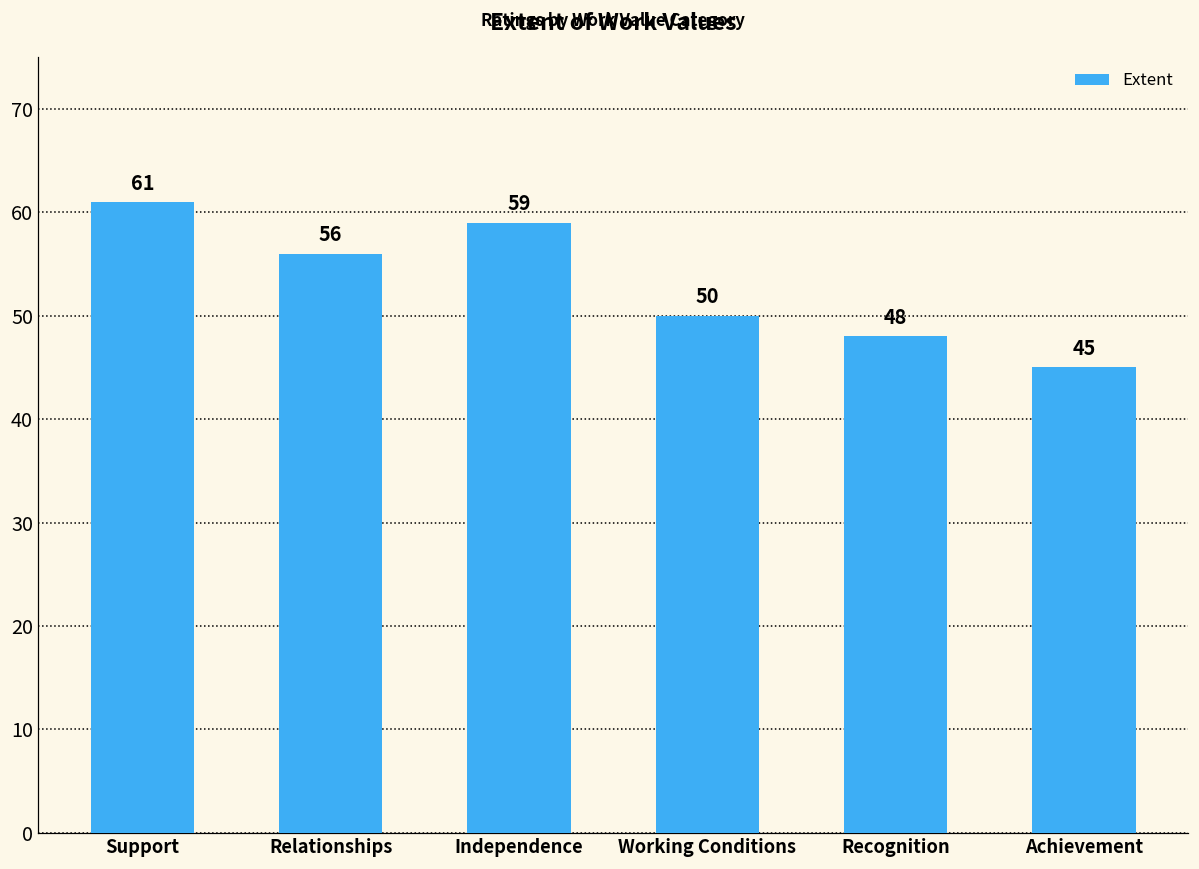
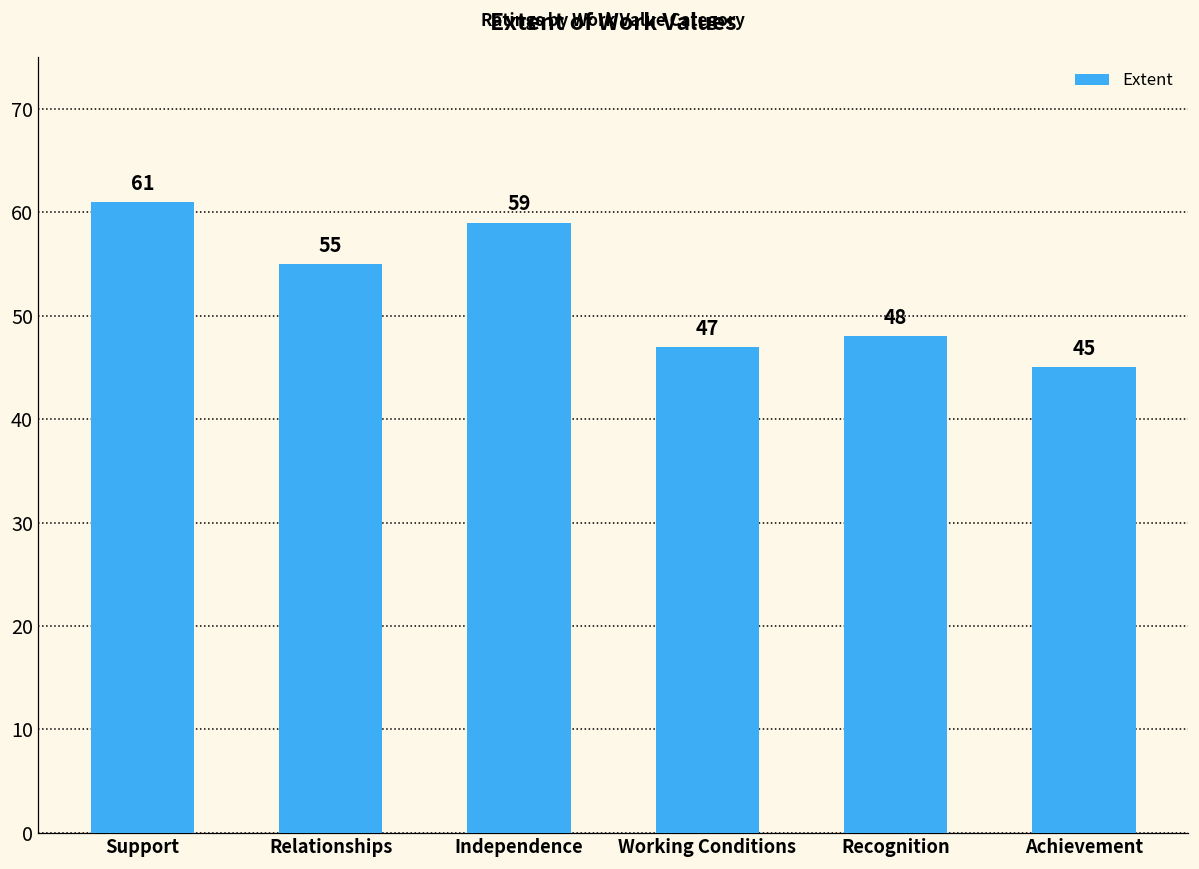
Relationships: 56 -> 55
Working Conditions: 50 -> 47
